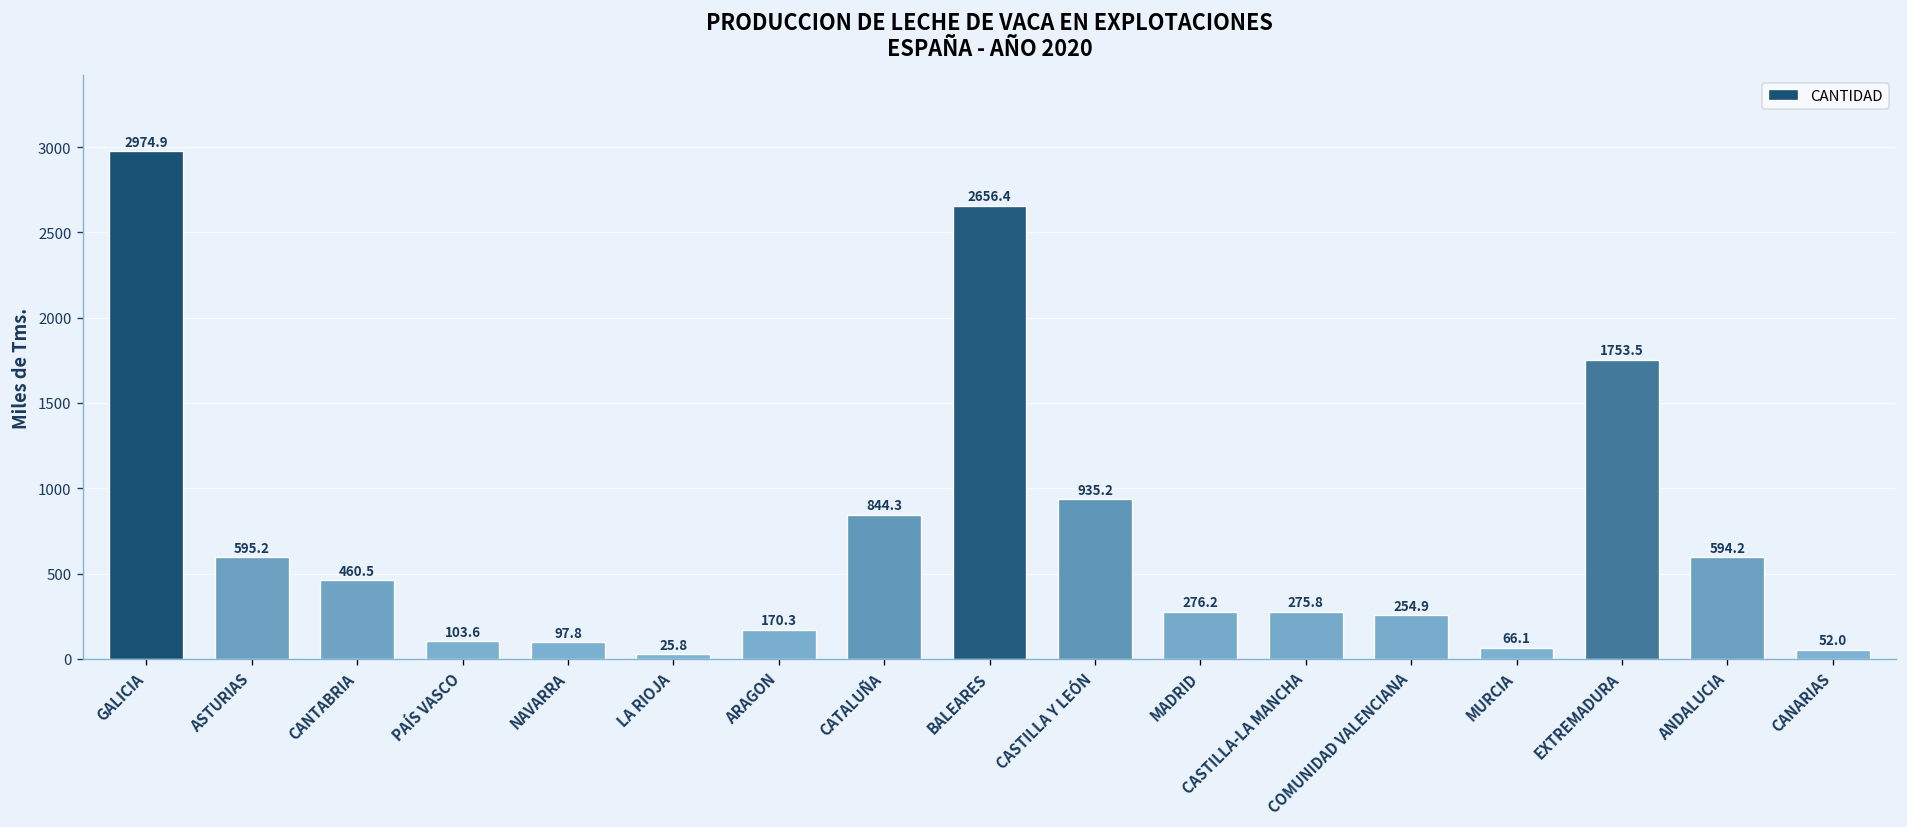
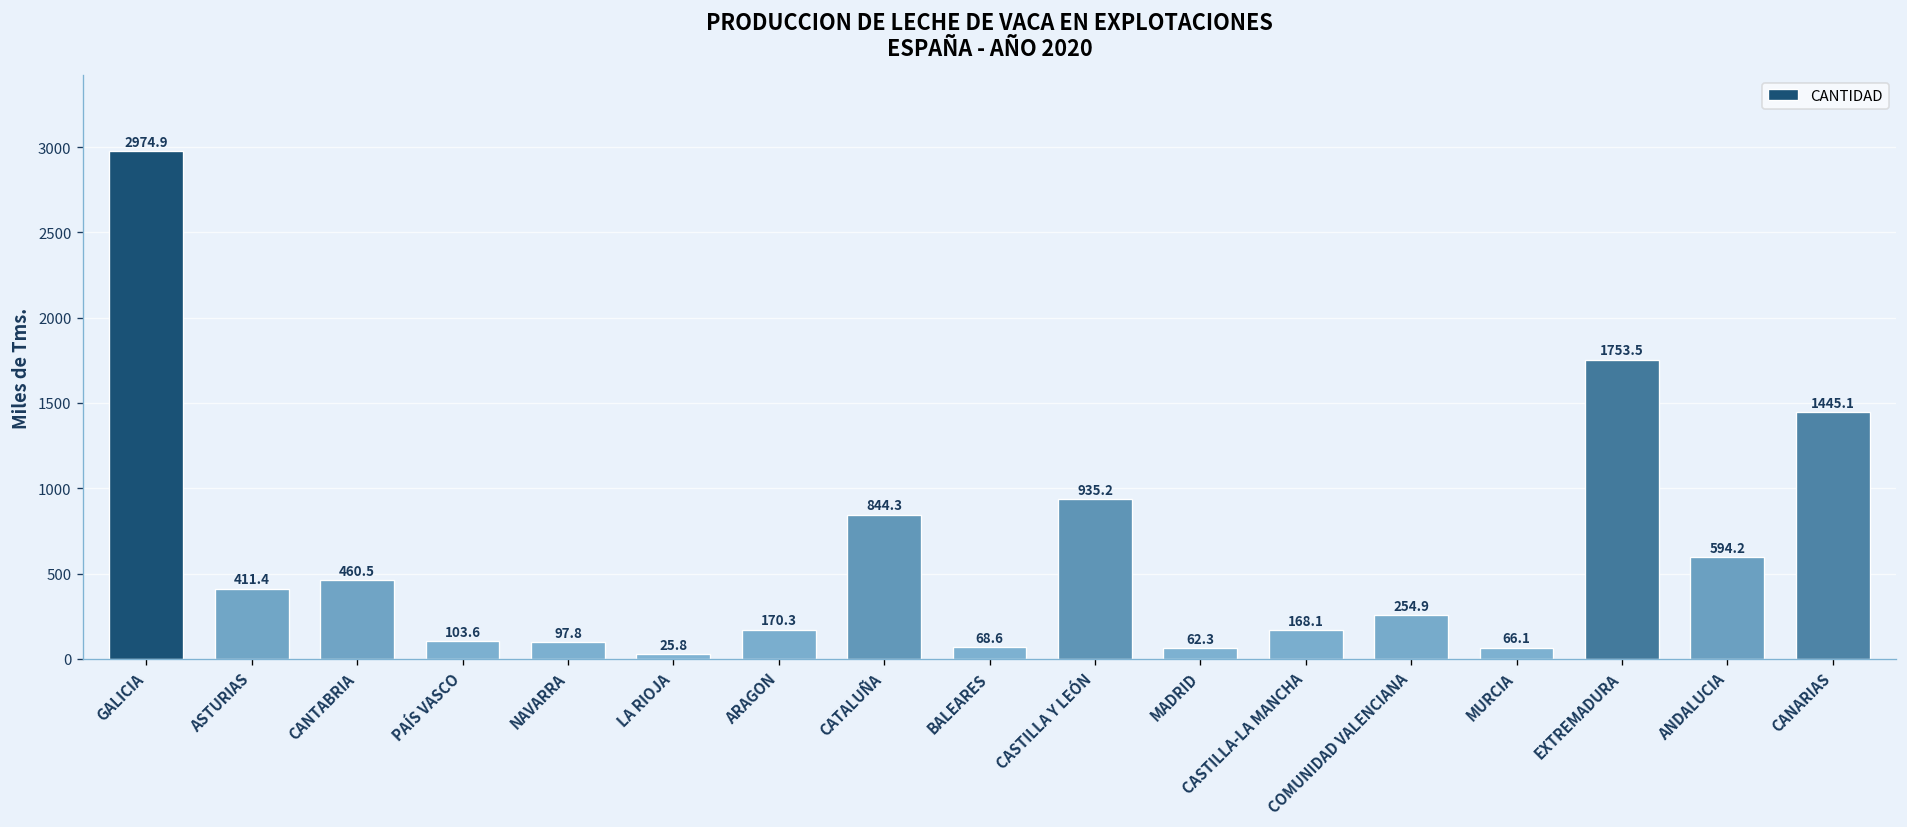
ASTURIAS: 595.2 -> 411.4
BALEARES: 2656.4 -> 68.6
MADRID: 276.2 -> 62.3
CASTILLA-LA MANCHA: 275.8 -> 168.1
CANARIAS: 52.0 -> 1445.1
